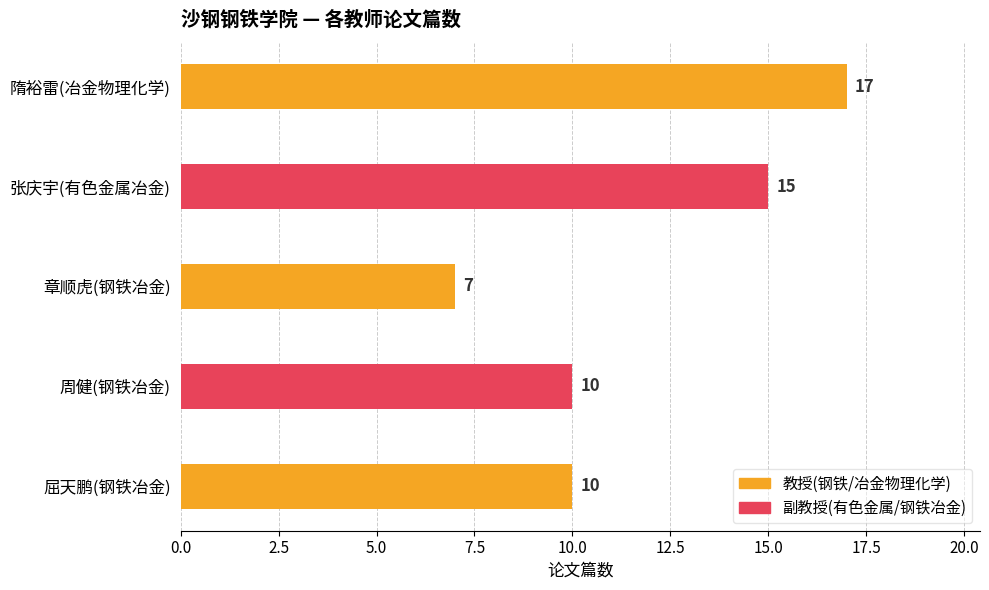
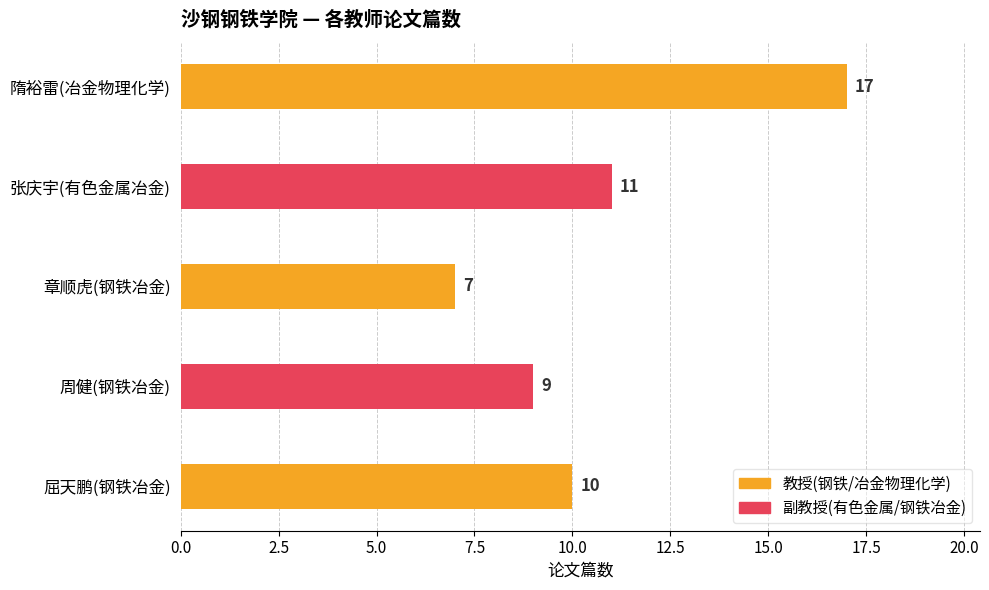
张庆宇(有色金属冶金): 15 -> 11
周健(钢铁冶金): 10 -> 9
